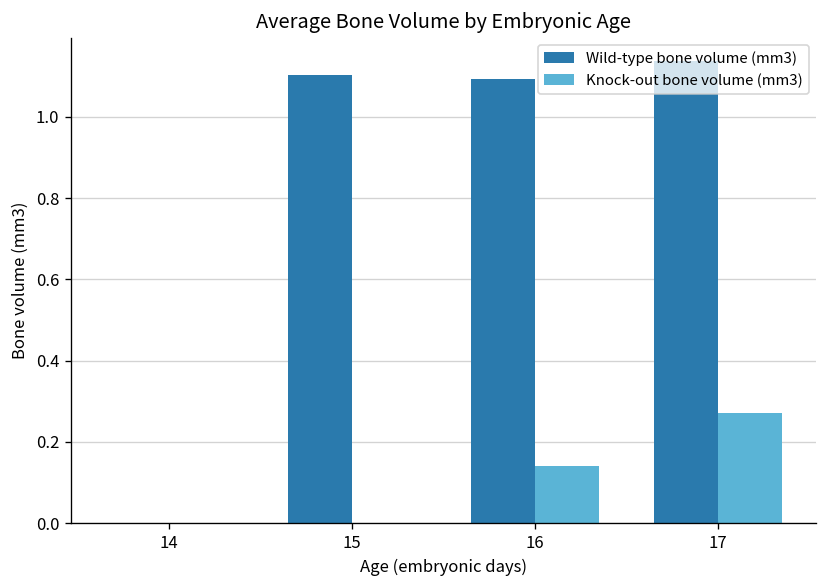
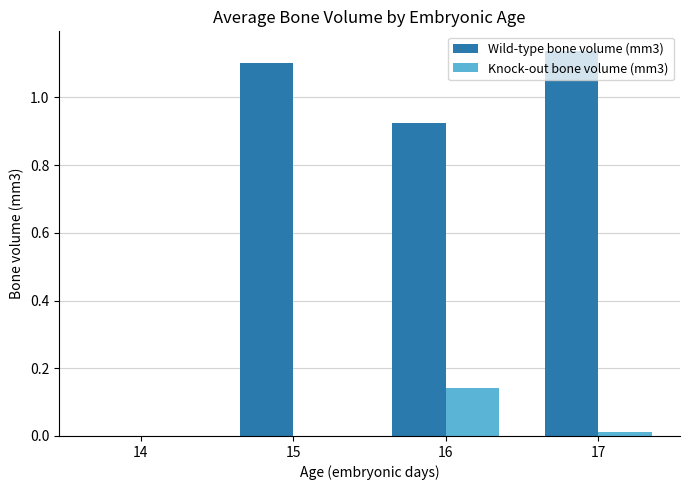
Wild-type bone volume (mm3), 16: 1.09 -> 0.92
Knock-out bone volume (mm3), 17: 0.27 -> 0.01
